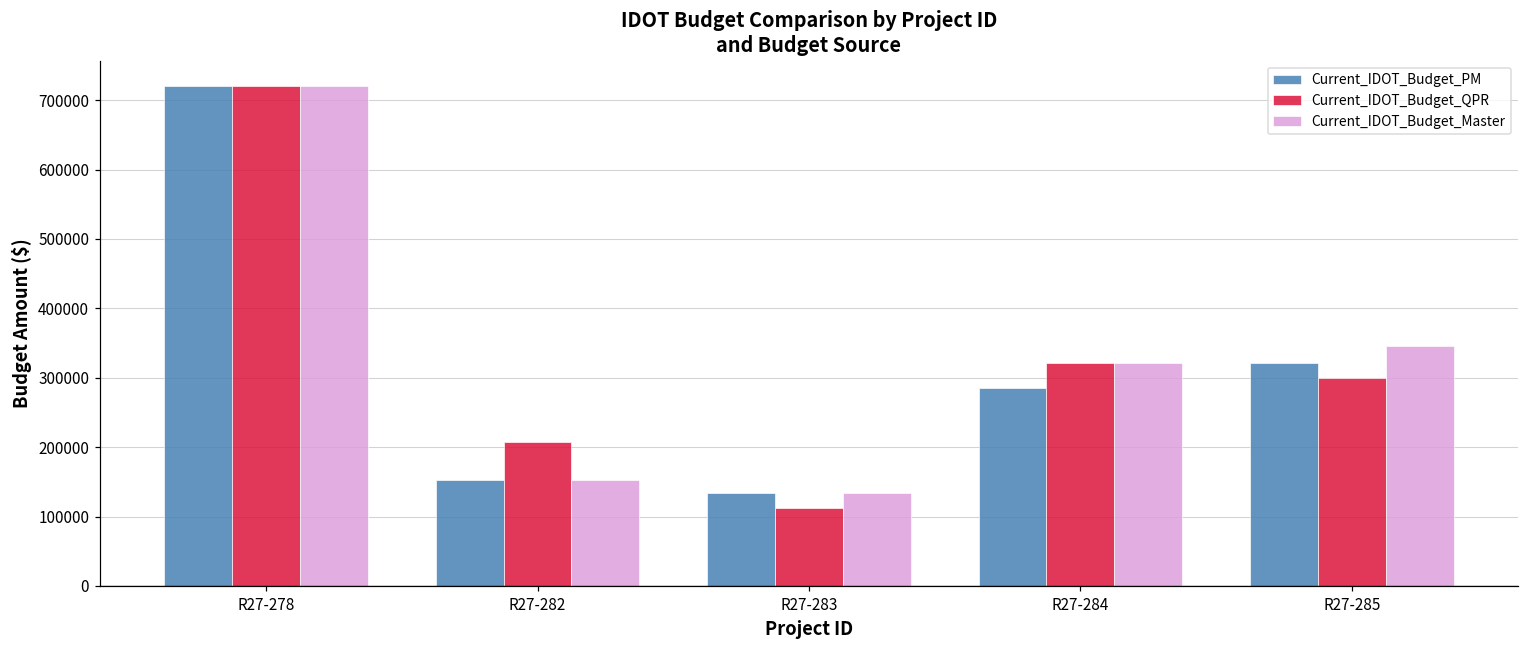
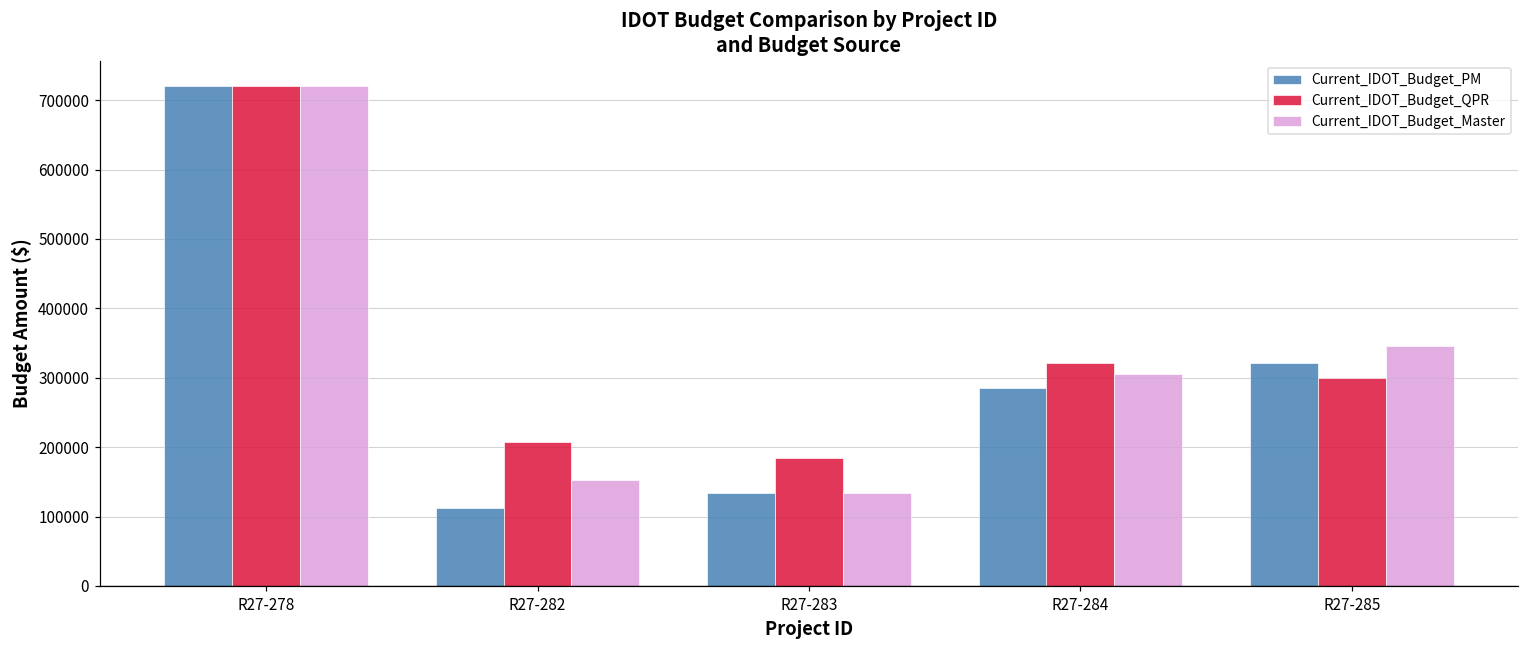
Current_IDOT_Budget_PM, R27-282: 150000 -> 110000
Current_IDOT_Budget_QPR, R27-283: 110000 -> 190000
Current_IDOT_Budget_Master, R27-284: 320000 -> 310000
